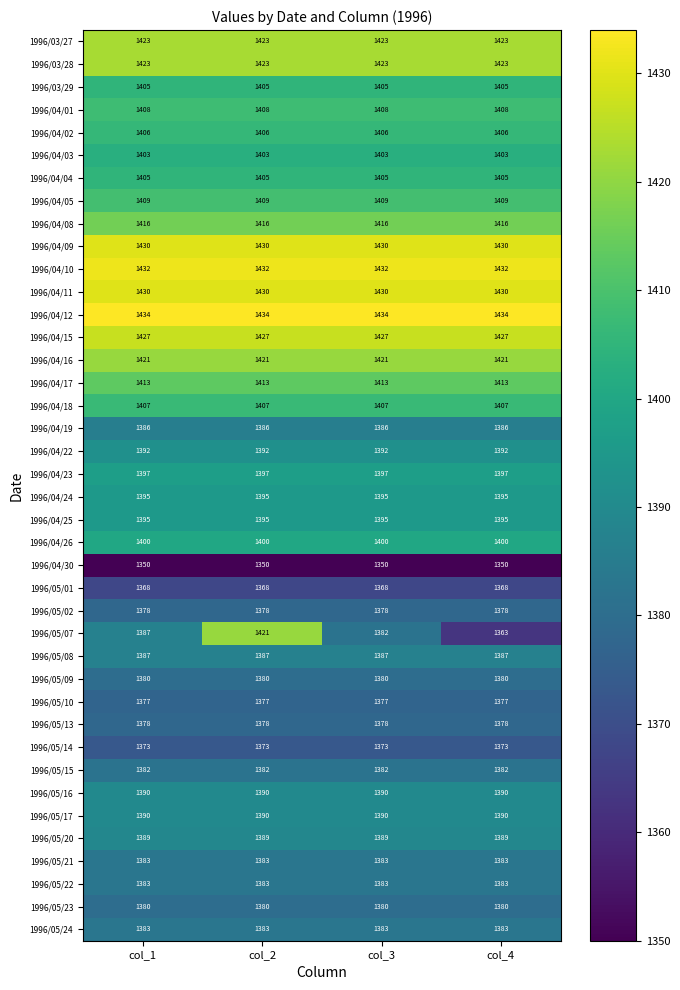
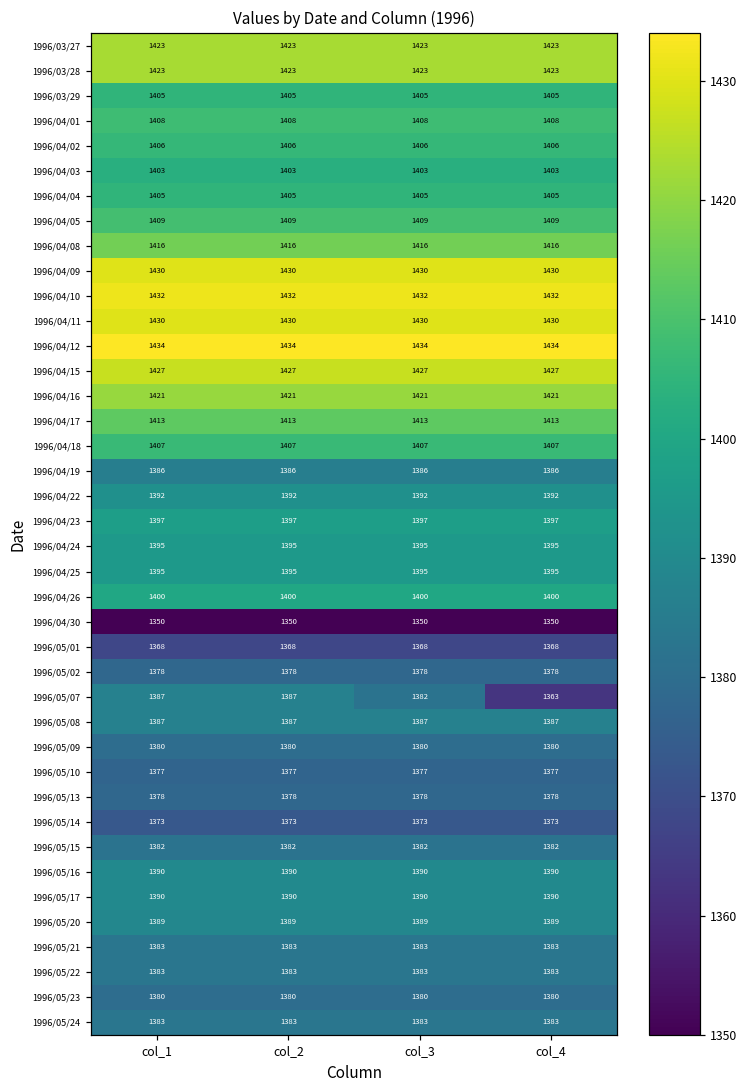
1996/05/07, col_2: 1421 -> 1387
